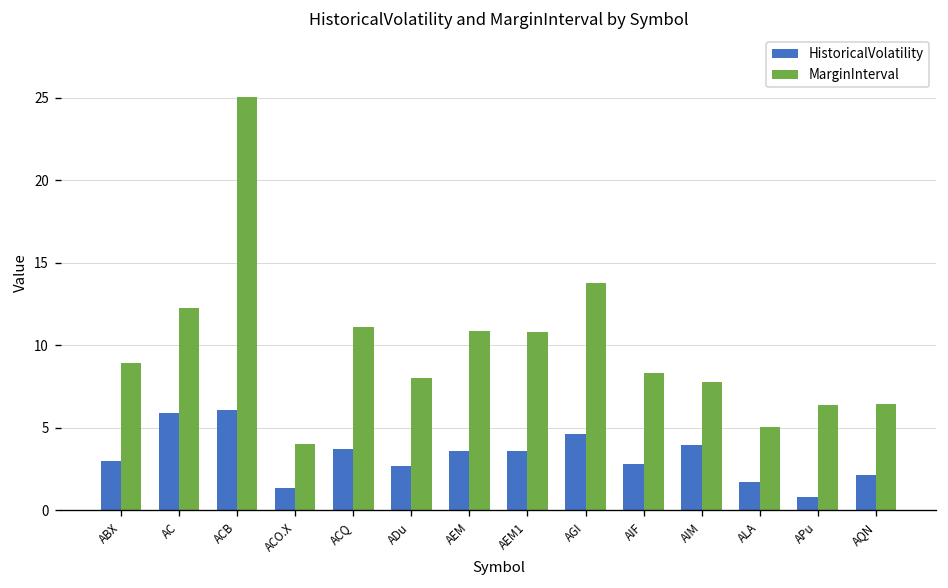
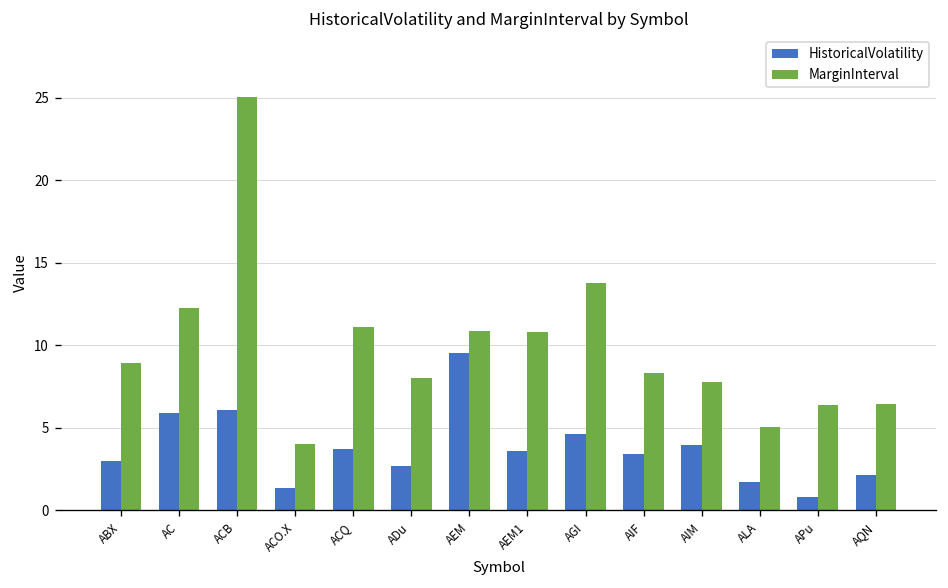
HistoricalVolatility, AEM: 3.6 -> 9.5
HistoricalVolatility, AIF: 2.8 -> 3.4
